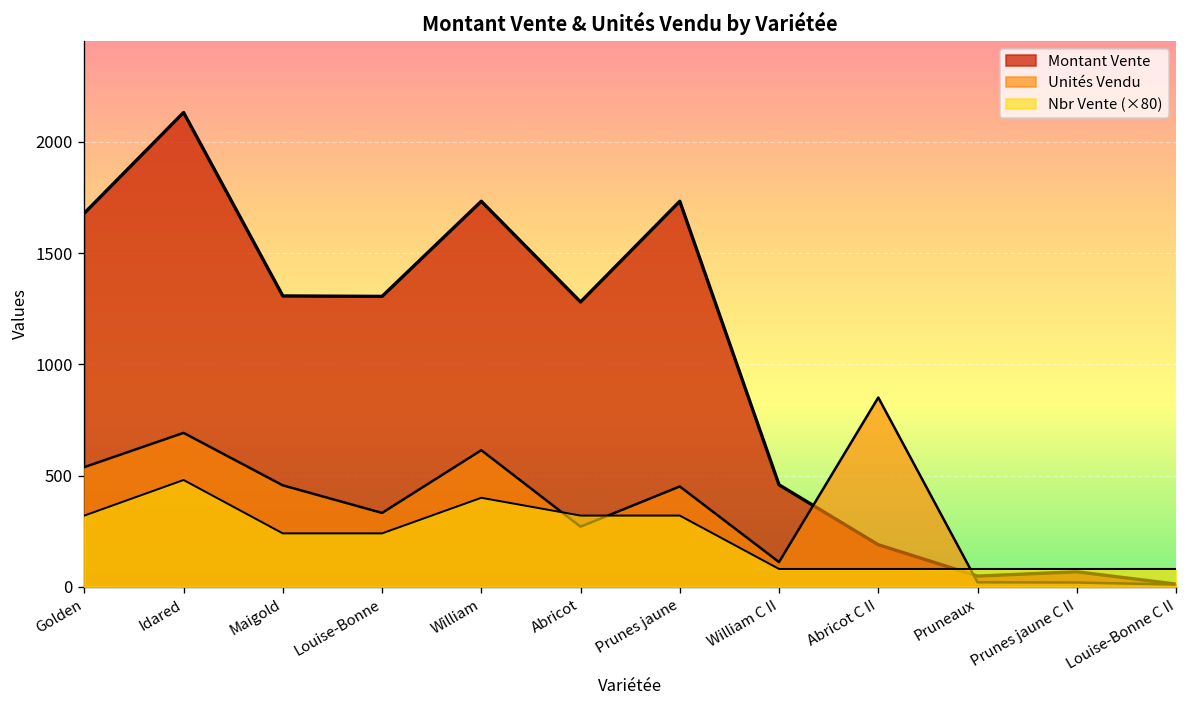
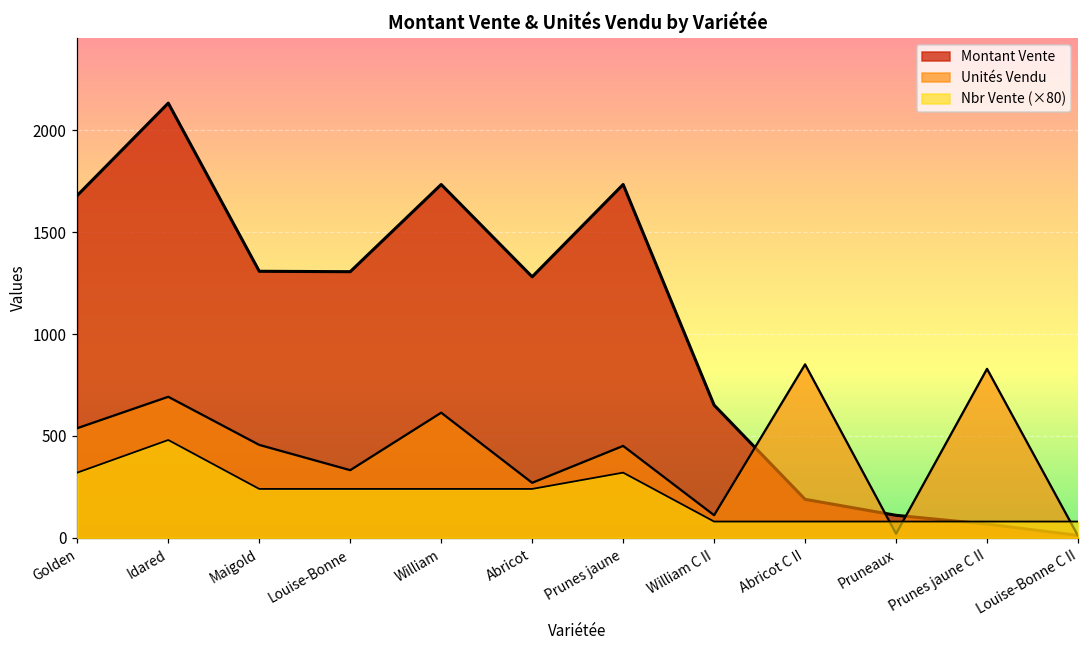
Nbr Vente (×80), William: 400 -> 240
Nbr Vente (×80), Abricot: 320 -> 240
Montant Vente, William C II: 460 -> 650
Montant Vente, Pruneaux: 50 -> 110
Unités Vendu, Prunes jaune C II: 20 -> 830
